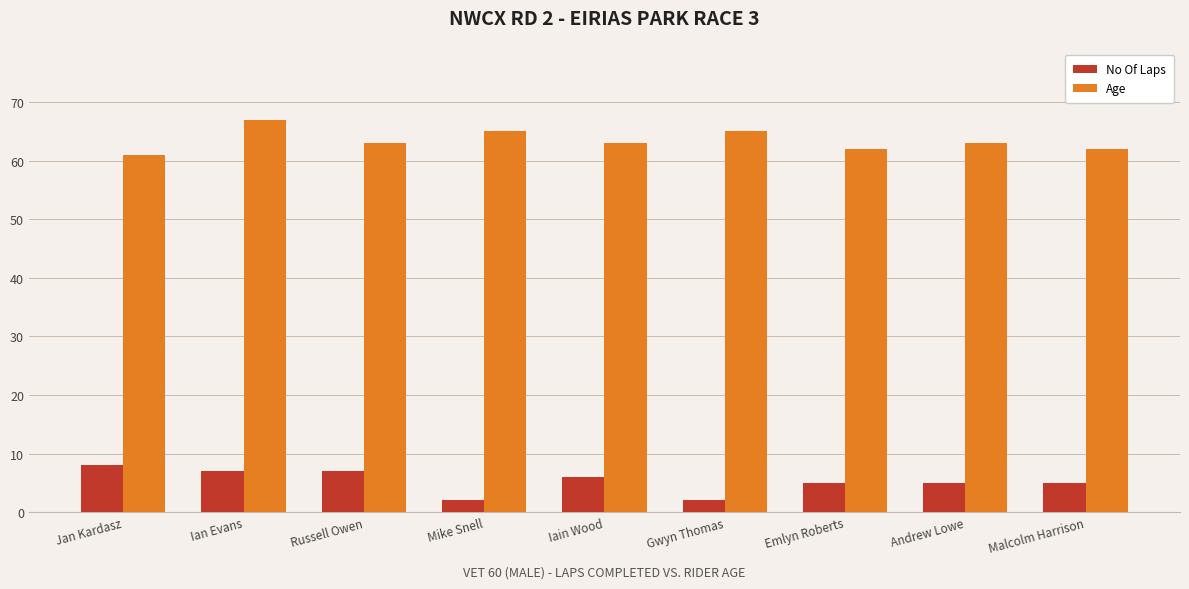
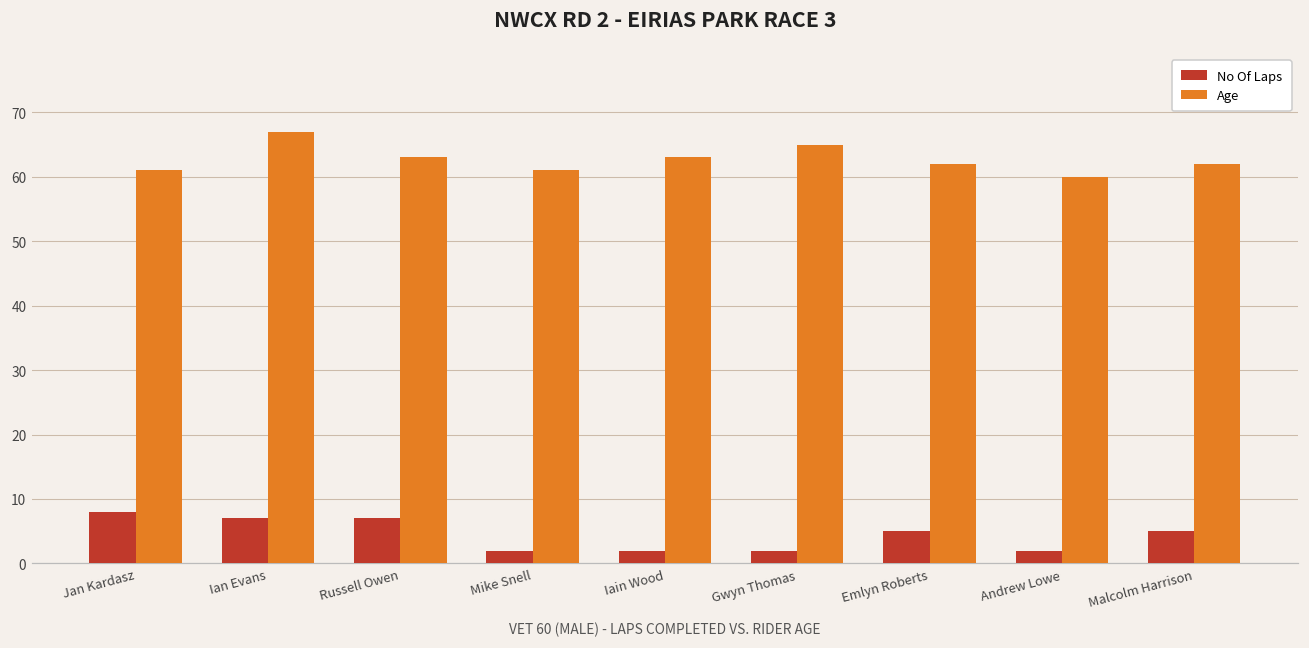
Age, Mike Snell: 65 -> 61
No Of Laps, Iain Wood: 6 -> 2
No Of Laps, Andrew Lowe: 5 -> 2
Age, Andrew Lowe: 63 -> 60
